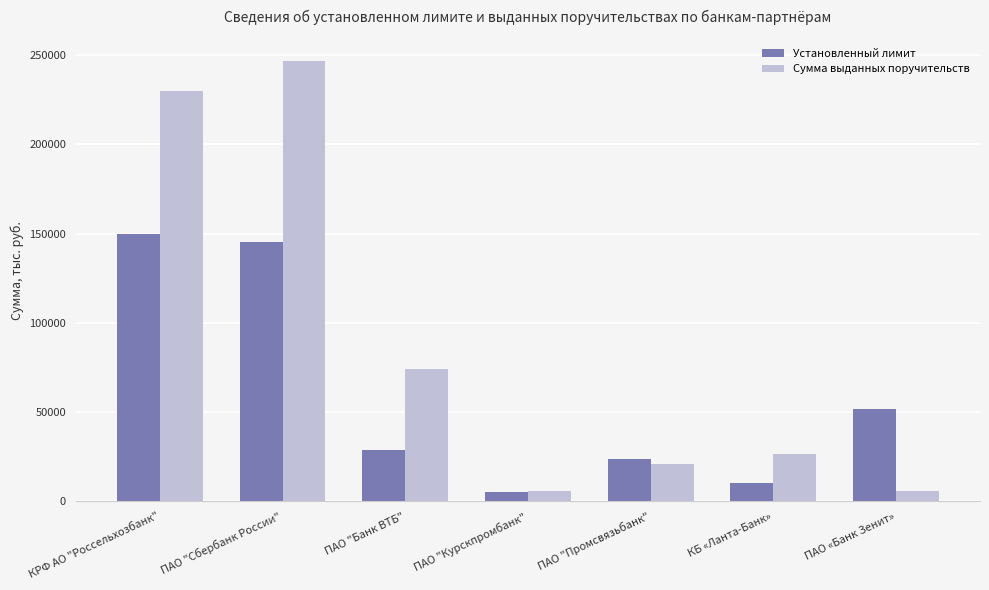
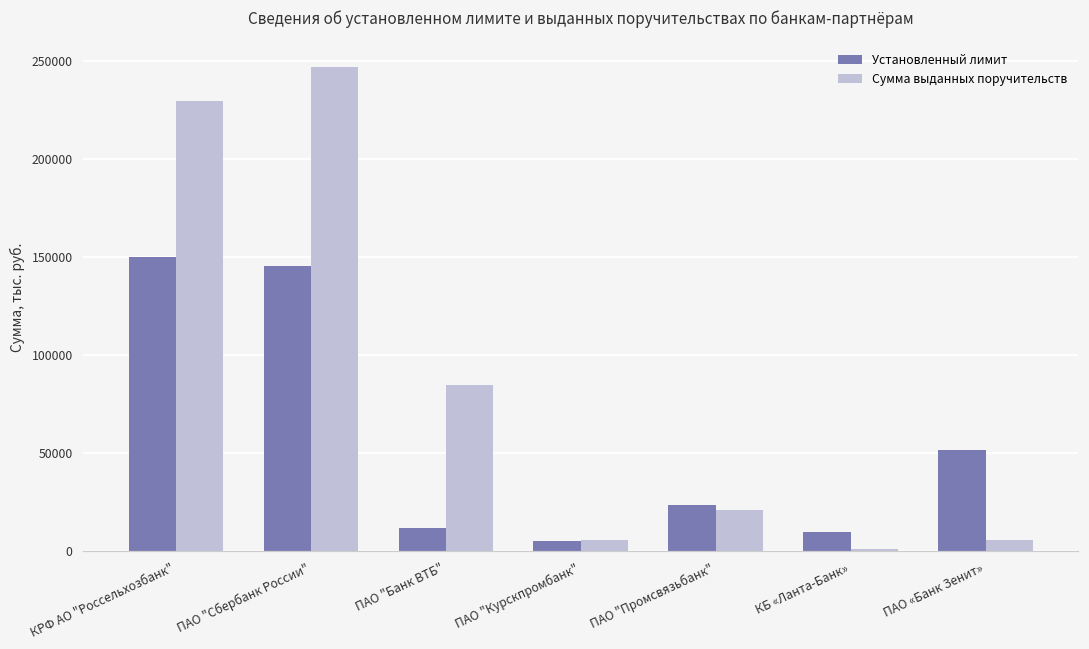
Установленный лимит, ПАО "Банк ВТБ": 29000 -> 12000
Сумма выданных поручительств, ПАО "Банк ВТБ": 74000 -> 85000
Сумма выданных поручительств, КБ «Ланта-Банк»: 26000 -> 1000
